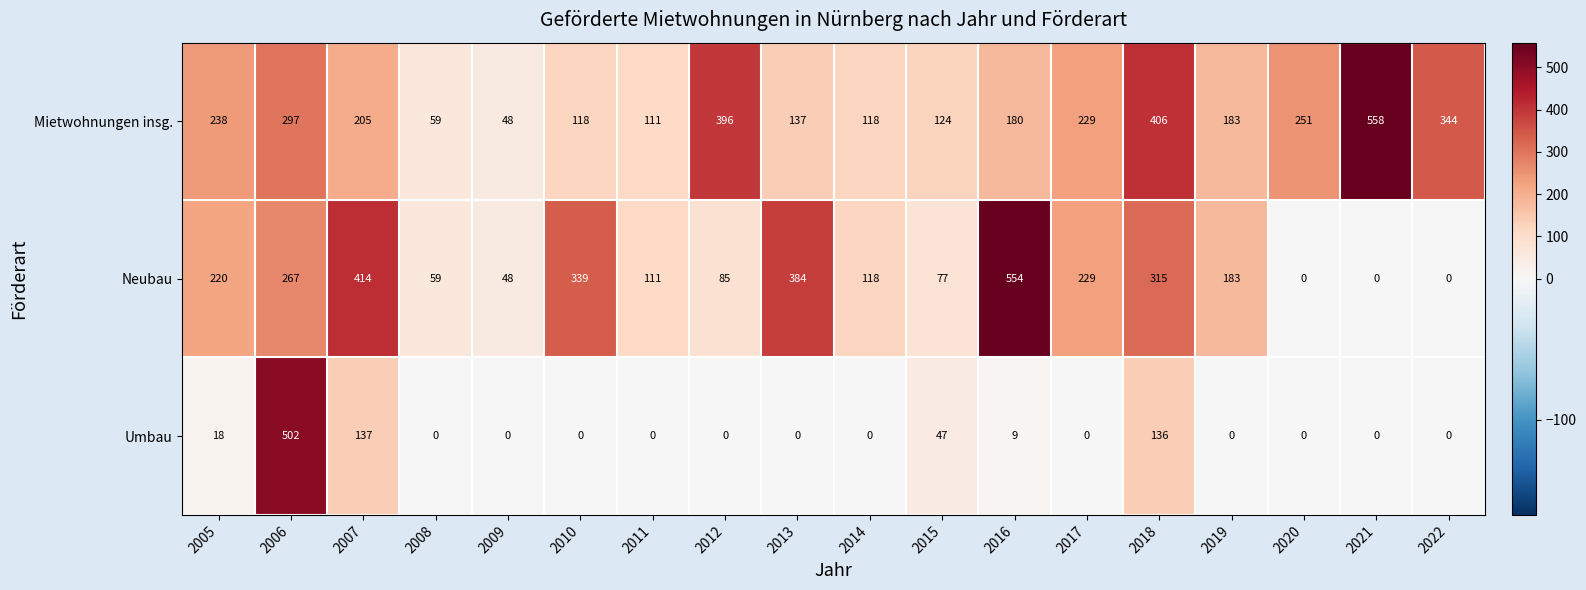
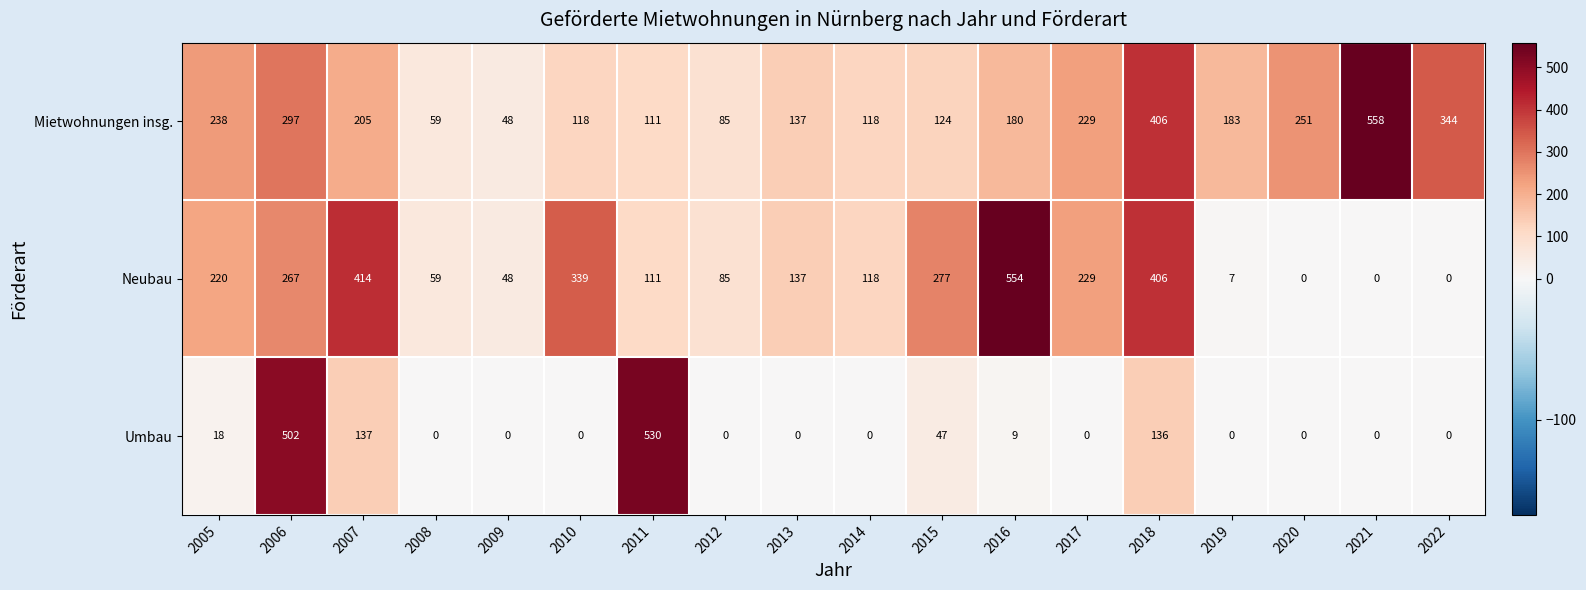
Mietwohnungen insg., 2012: 396 -> 85
Neubau, 2013: 384 -> 137
Neubau, 2015: 77 -> 277
Neubau, 2018: 315 -> 406
Neubau, 2019: 183 -> 7
Umbau, 2011: 0 -> 530
